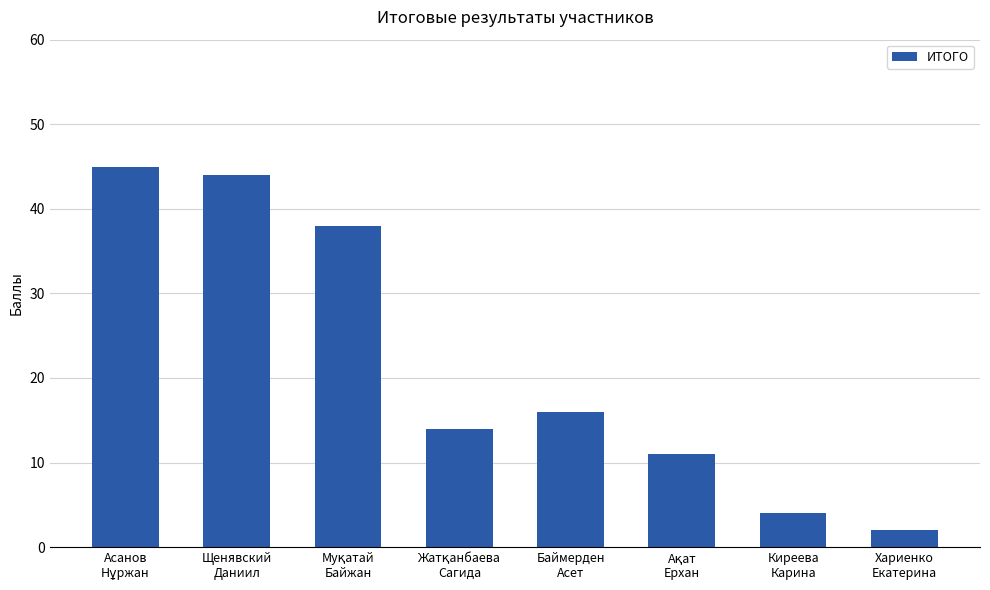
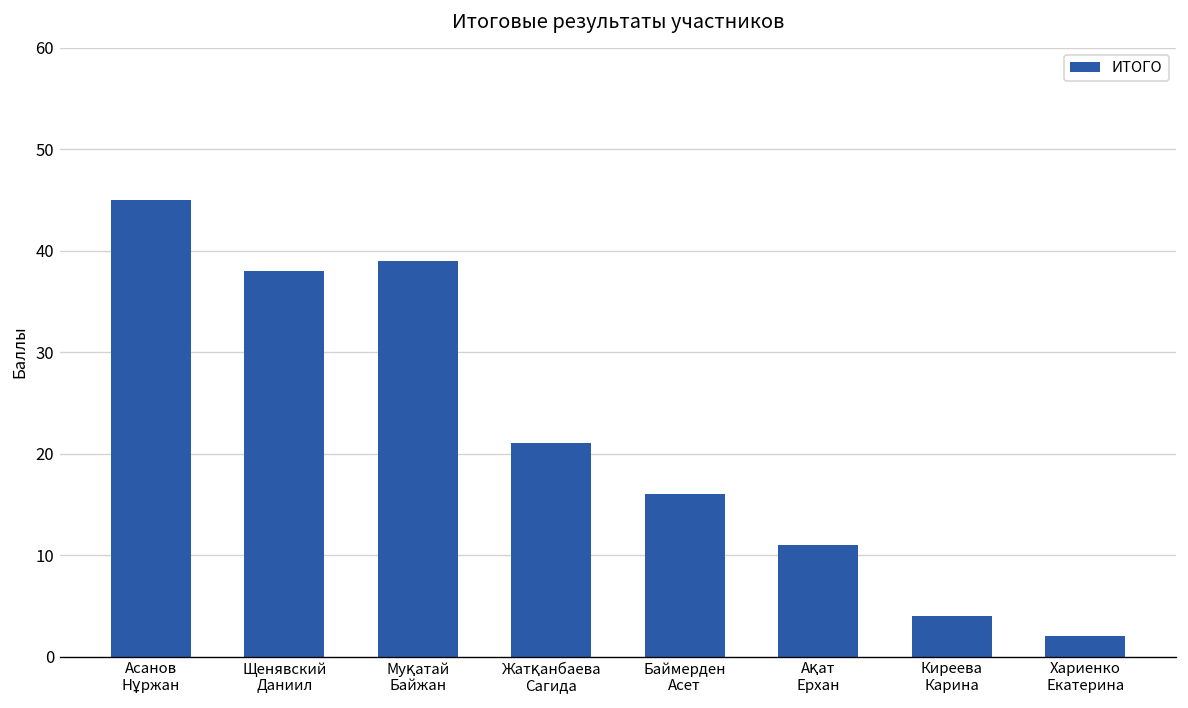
Щенявский Даниил: 44 -> 38
Муқатай Байжан: 38 -> 39
Жатқанбаева Сагида: 14 -> 21
